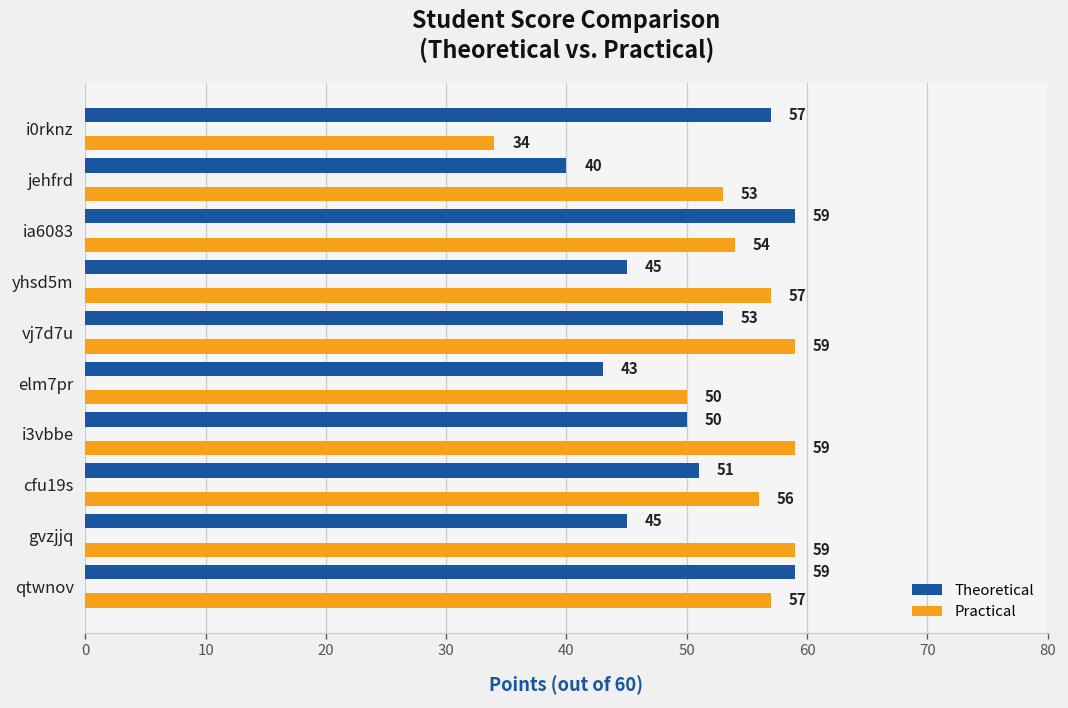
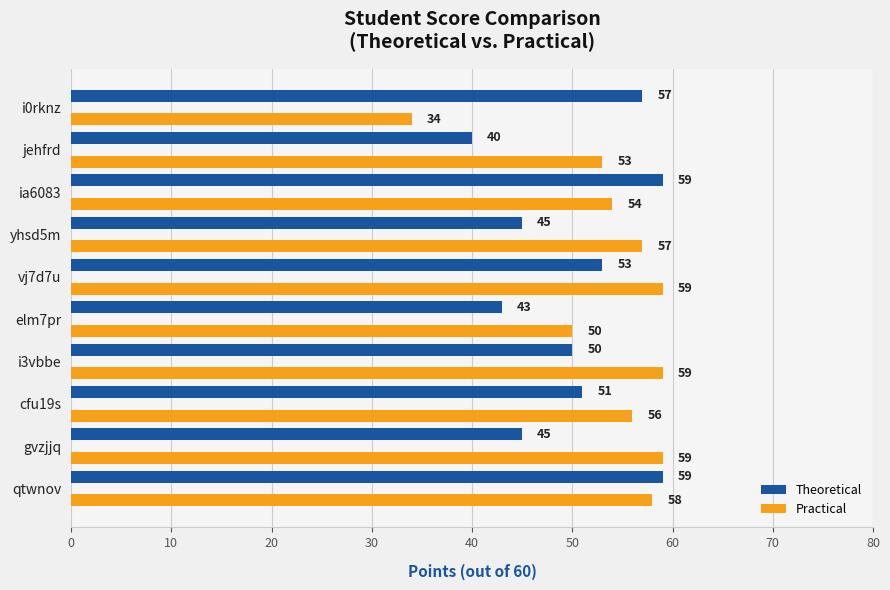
Practical, qtwnov: 57 -> 58
